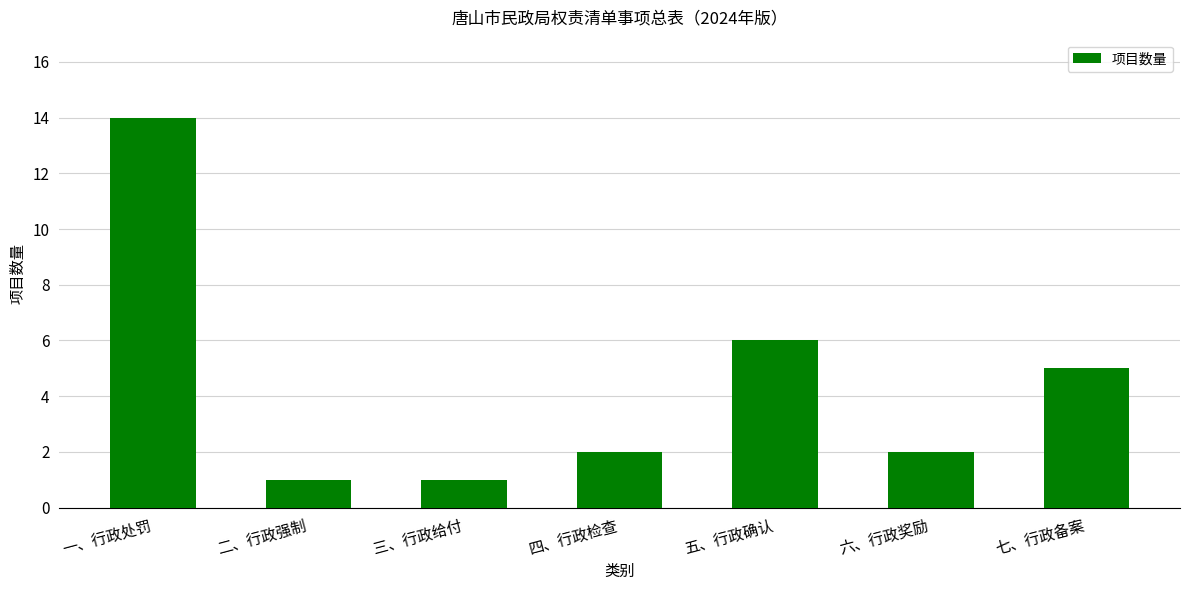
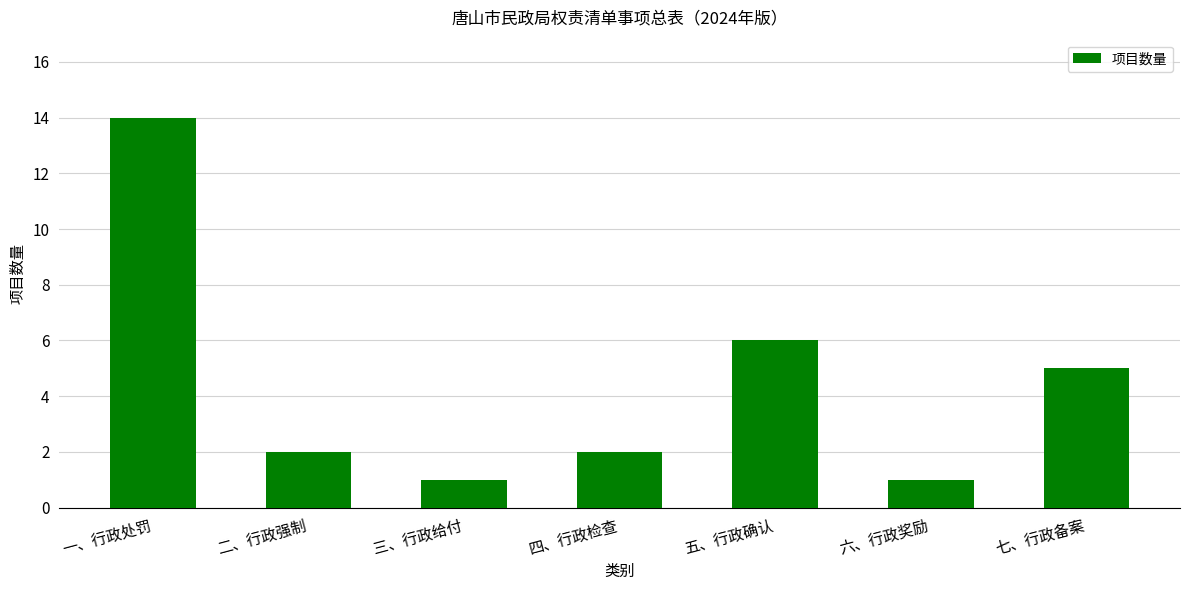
二、行政强制: 1 -> 2
六、行政奖励: 2 -> 1
